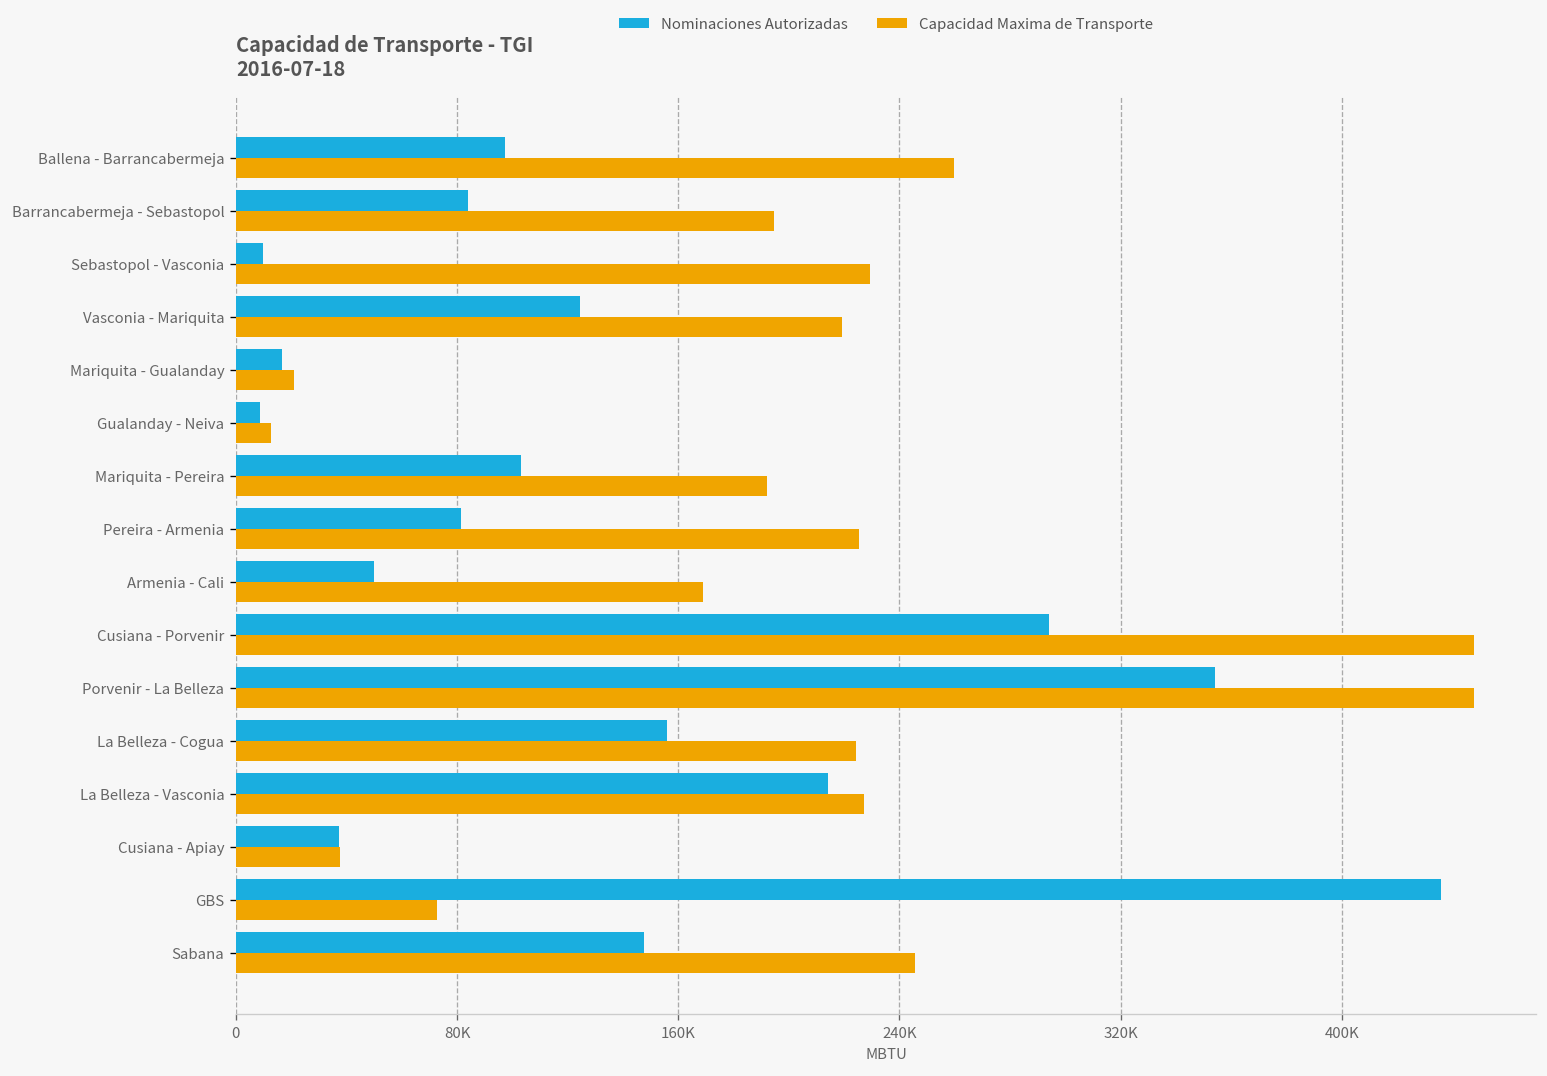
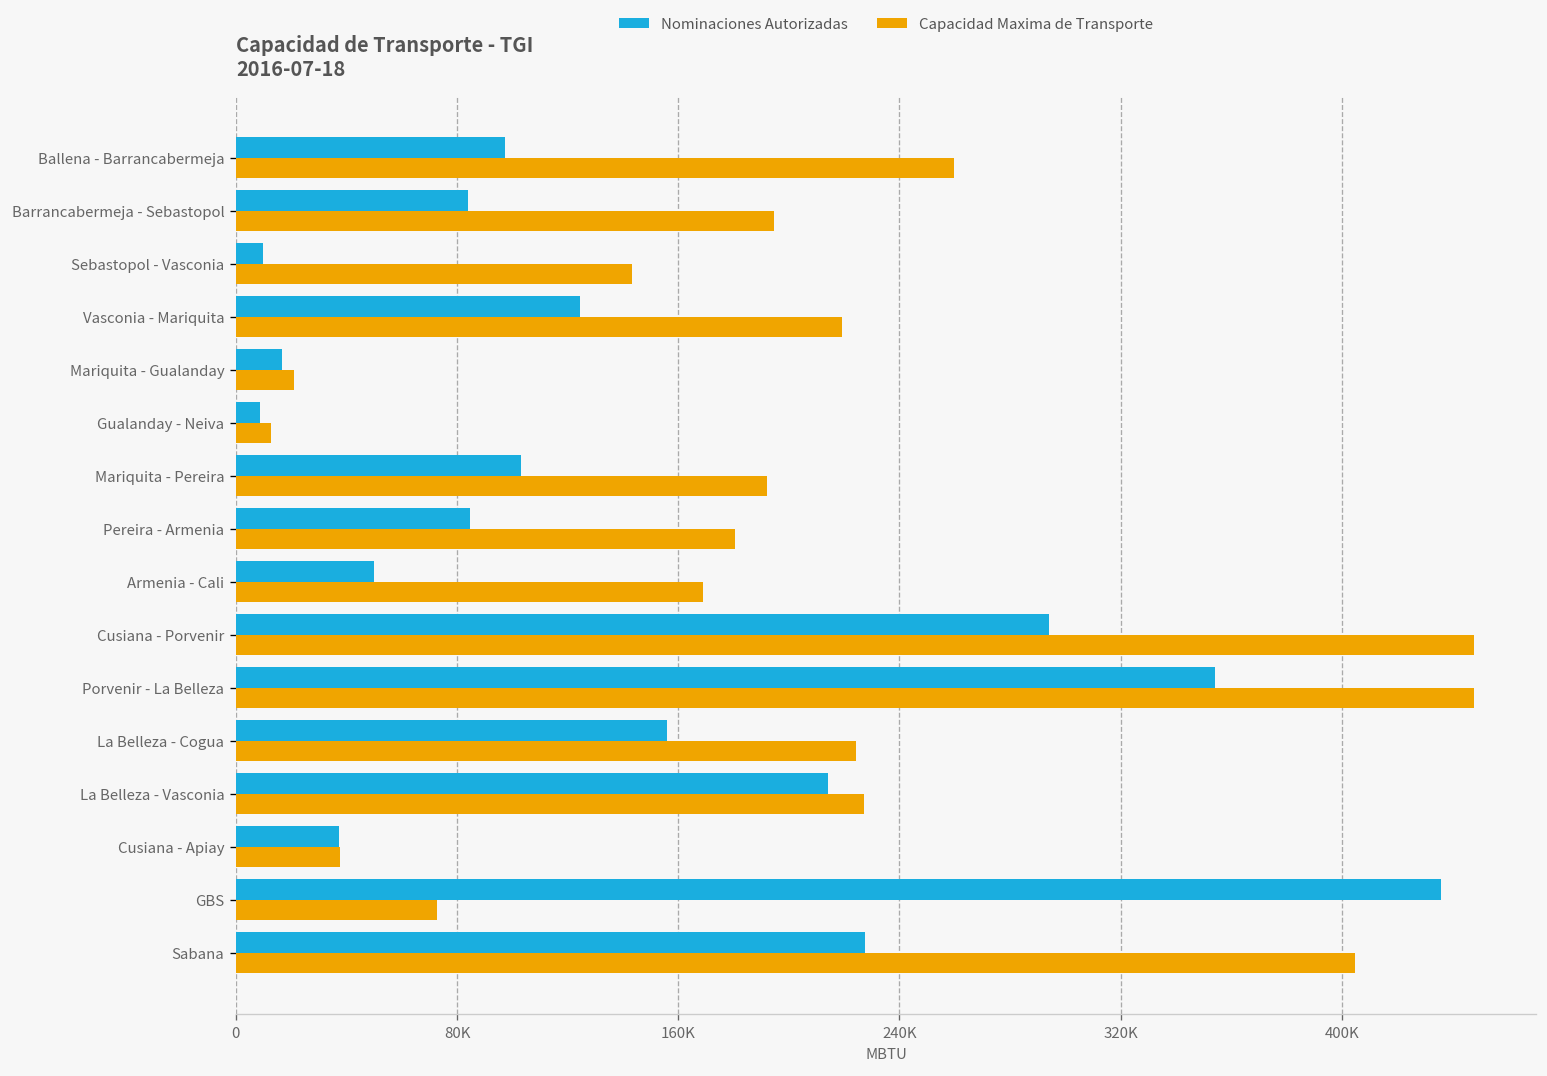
Capacidad Maxima de Transporte, Sebastopol - Vasconia: 229000 -> 143000
Nominaciones Autorizadas, Pereira - Armenia: 81000 -> 85000
Capacidad Maxima de Transporte, Pereira - Armenia: 225000 -> 181000
Nominaciones Autorizadas, Sabana: 148000 -> 228000
Capacidad Maxima de Transporte, Sabana: 246000 -> 405000
